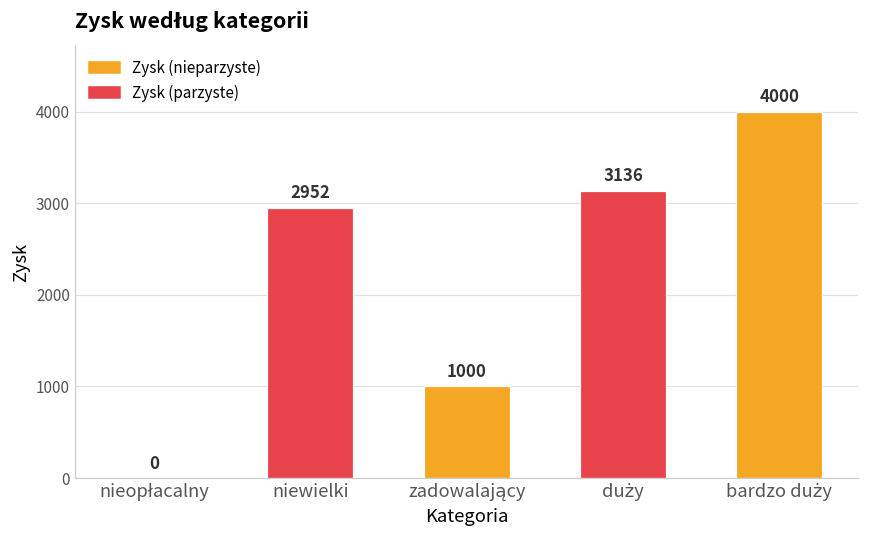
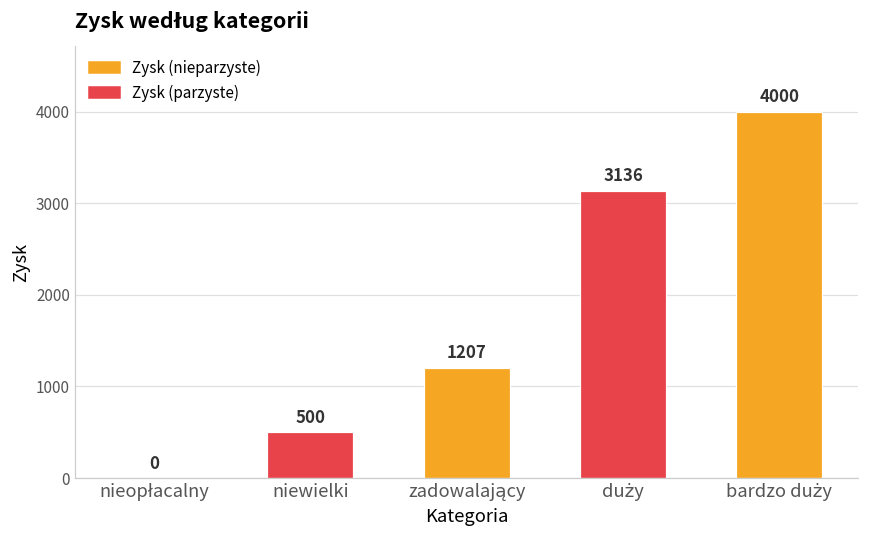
niewielki: 2952 -> 500
zadowalający: 1000 -> 1207
